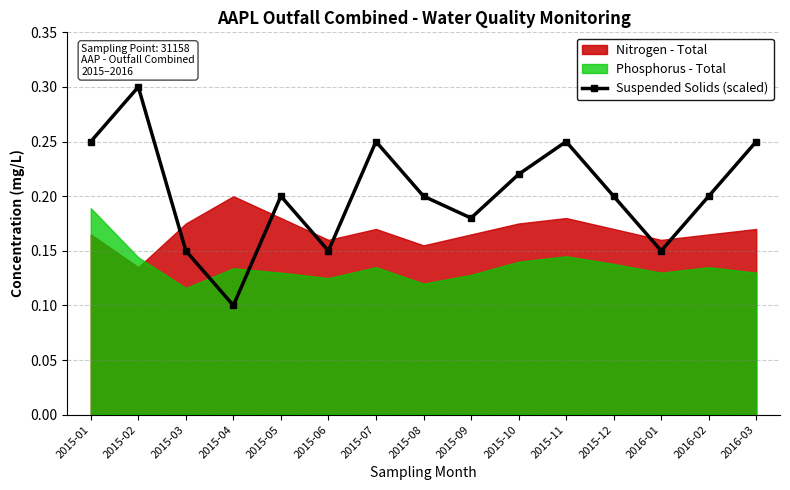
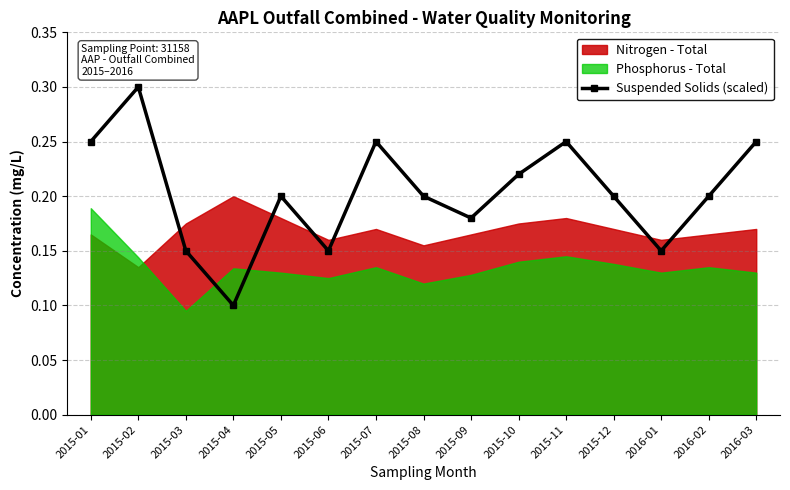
Phosphorus - Total, 2015-03: 0.116 -> 0.095
